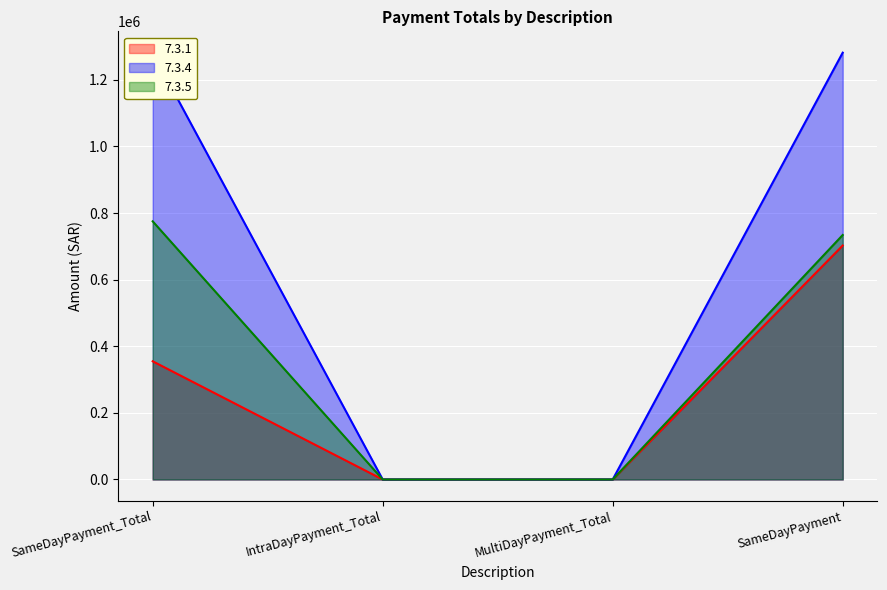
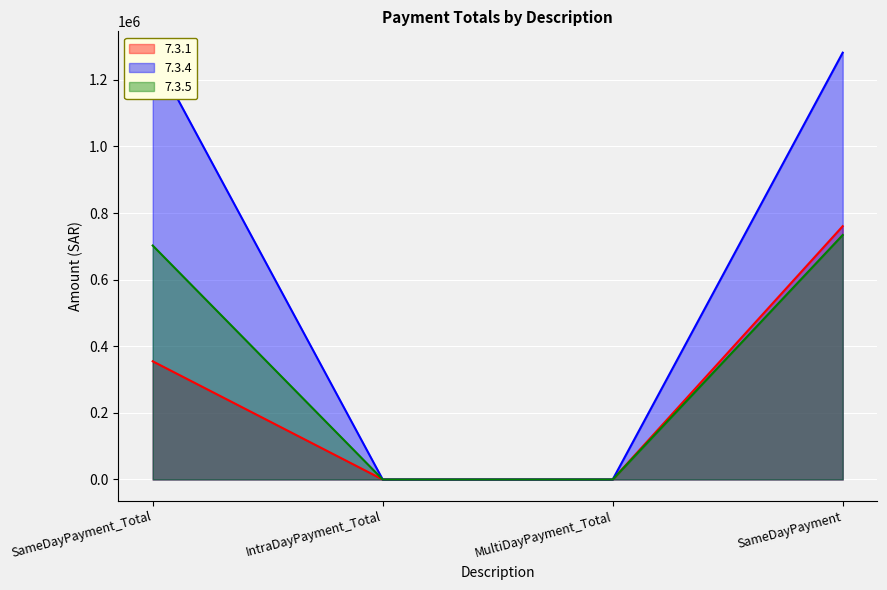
7.3.5, SameDayPayment_Total: 780000 -> 700000
7.3.1, SameDayPayment: 700000 -> 760000
